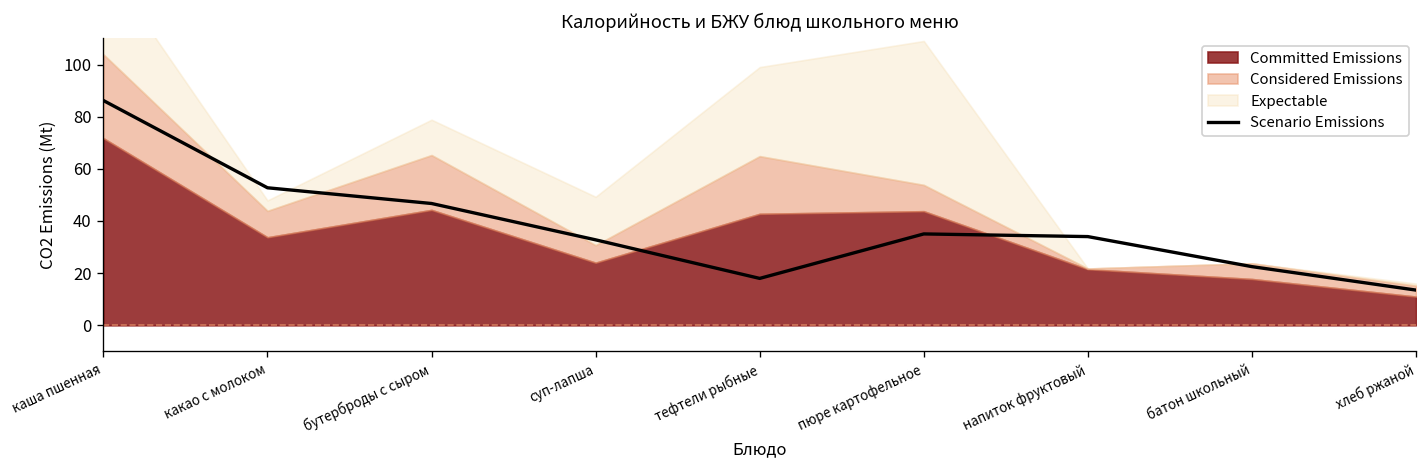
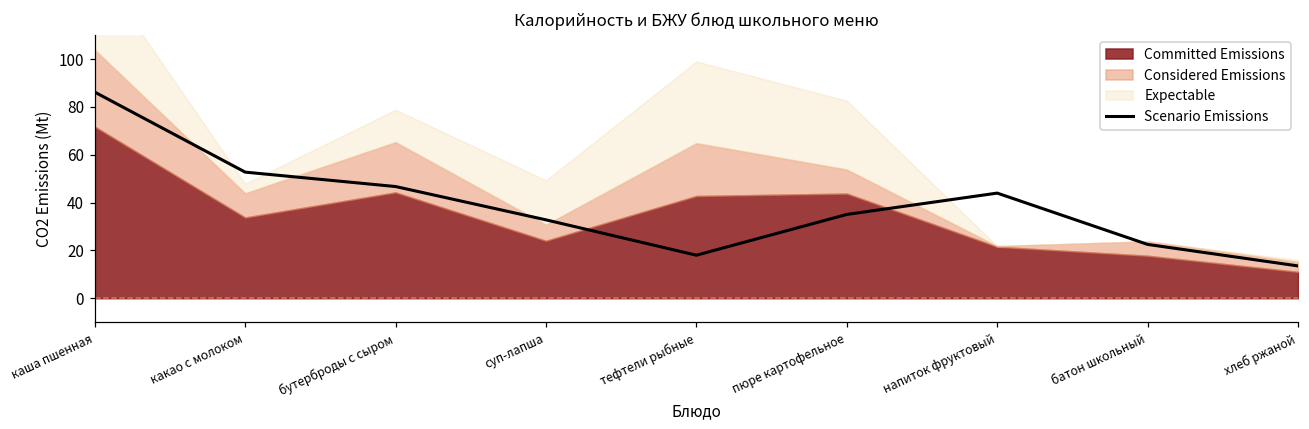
Expectable, пюре картофельное: 55 -> 29
Scenario Emissions, напиток фруктовый: 34 -> 44
